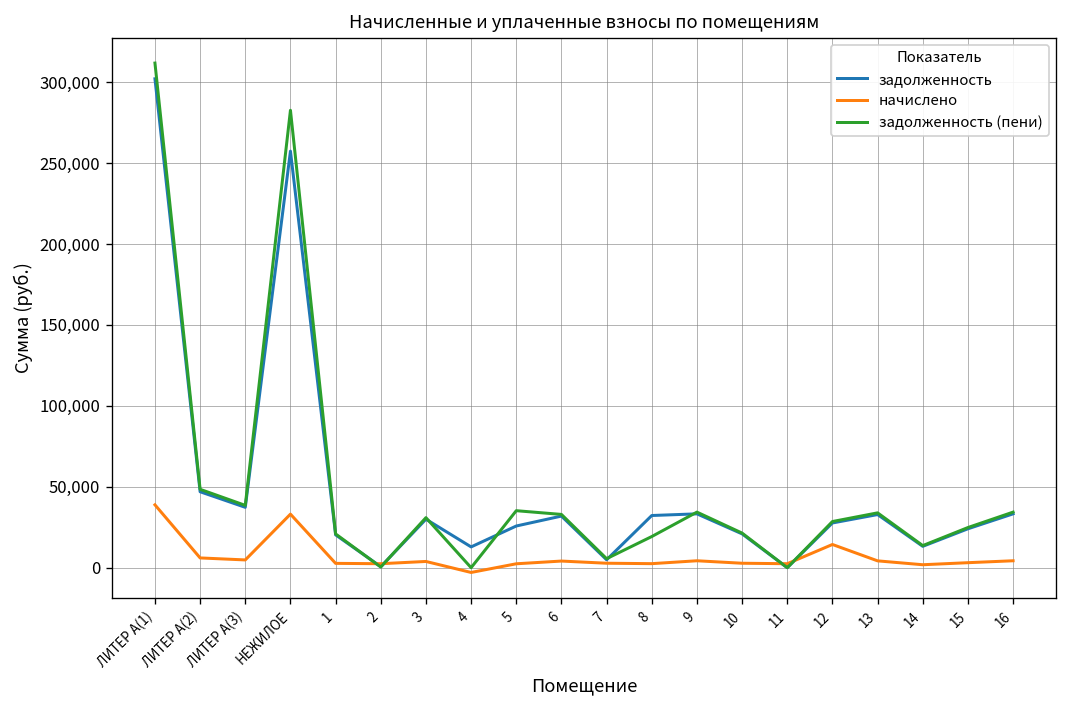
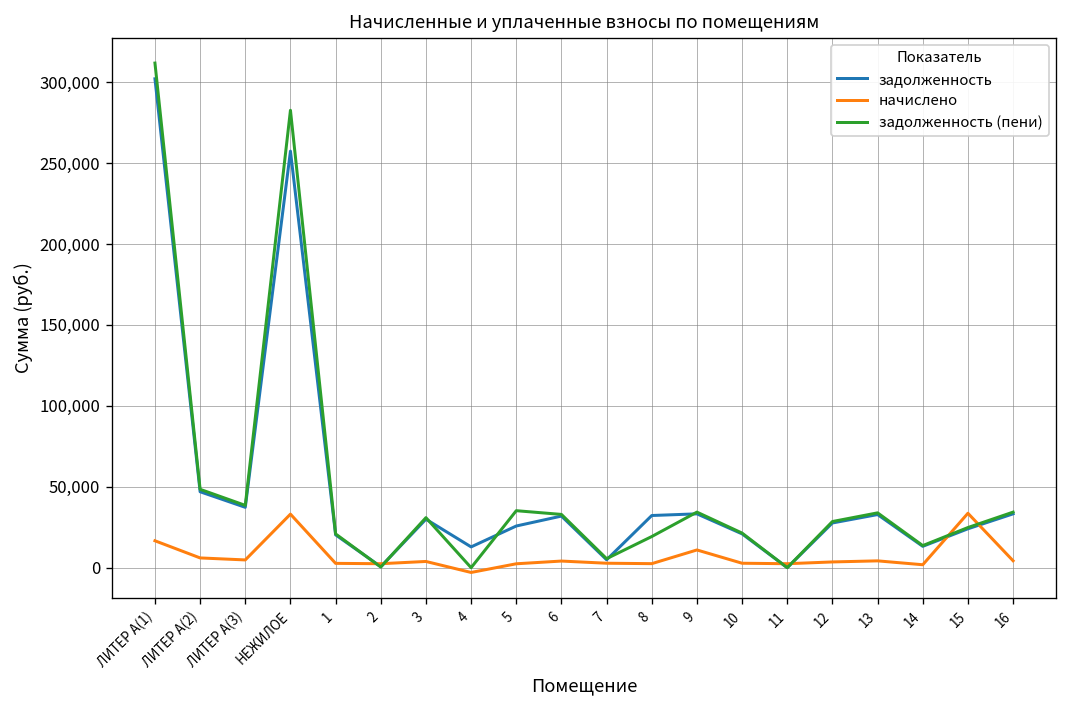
начислено, ЛИТЕР А(1): 39,000 -> 17,000
начислено, 9: 4,000 -> 11,000
начислено, 12: 14,000 -> 4,000
начислено, 15: 3,000 -> 34,000
